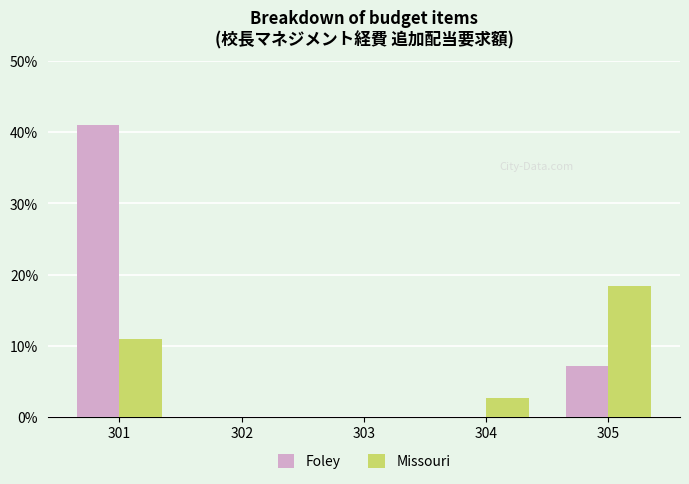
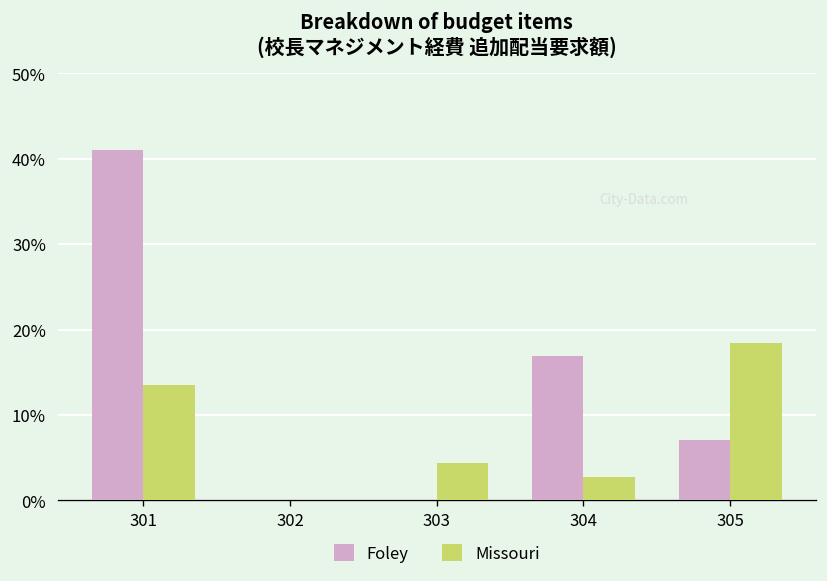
Missouri, 301: 11% -> 14%
Missouri, 303: 0% -> 4%
Foley, 304: 0% -> 17%
